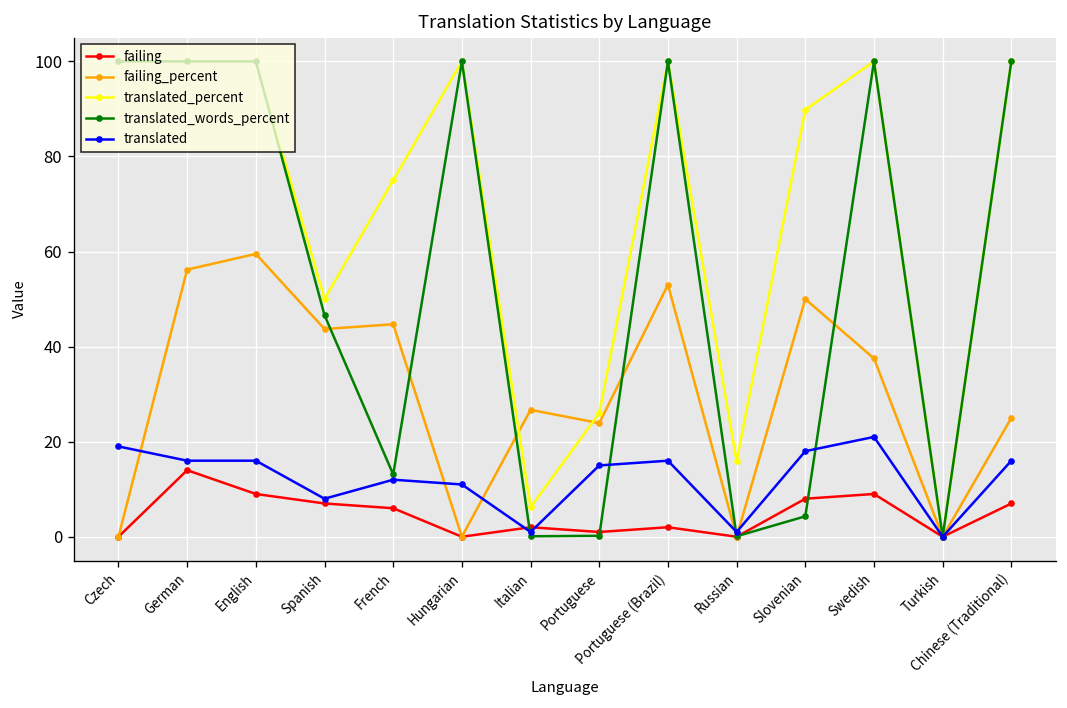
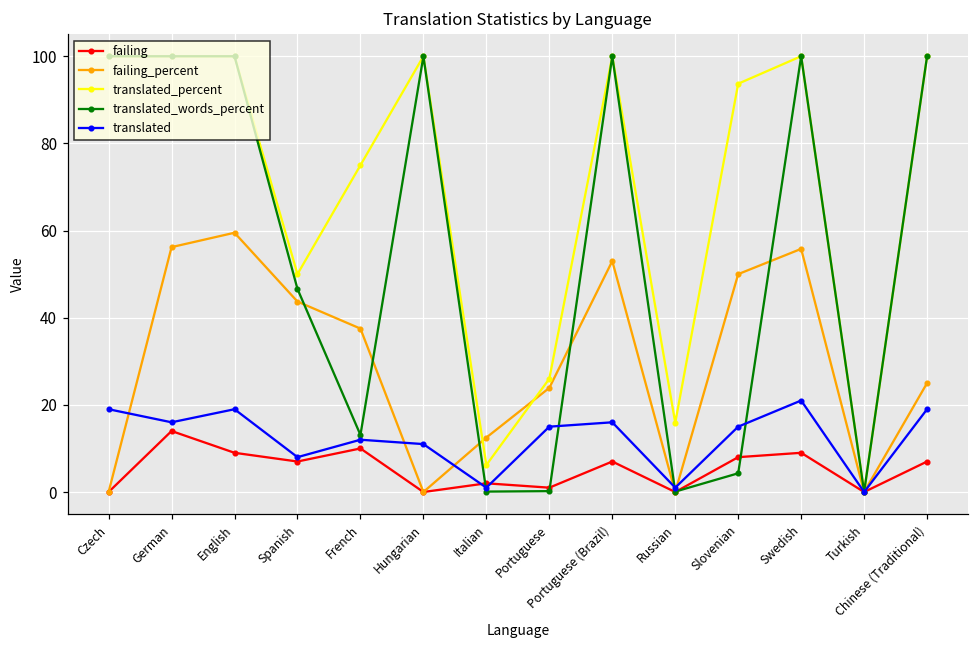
translated, English: 16 -> 19
failing, French: 6 -> 10
failing_percent, French: 45 -> 38
failing_percent, Italian: 27 -> 13
failing, Portuguese (Brazil): 2 -> 7
translated_percent, Slovenian: 90 -> 94
translated, Slovenian: 18 -> 15
failing_percent, Swedish: 38 -> 56
translated, Chinese (Traditional): 16 -> 19
